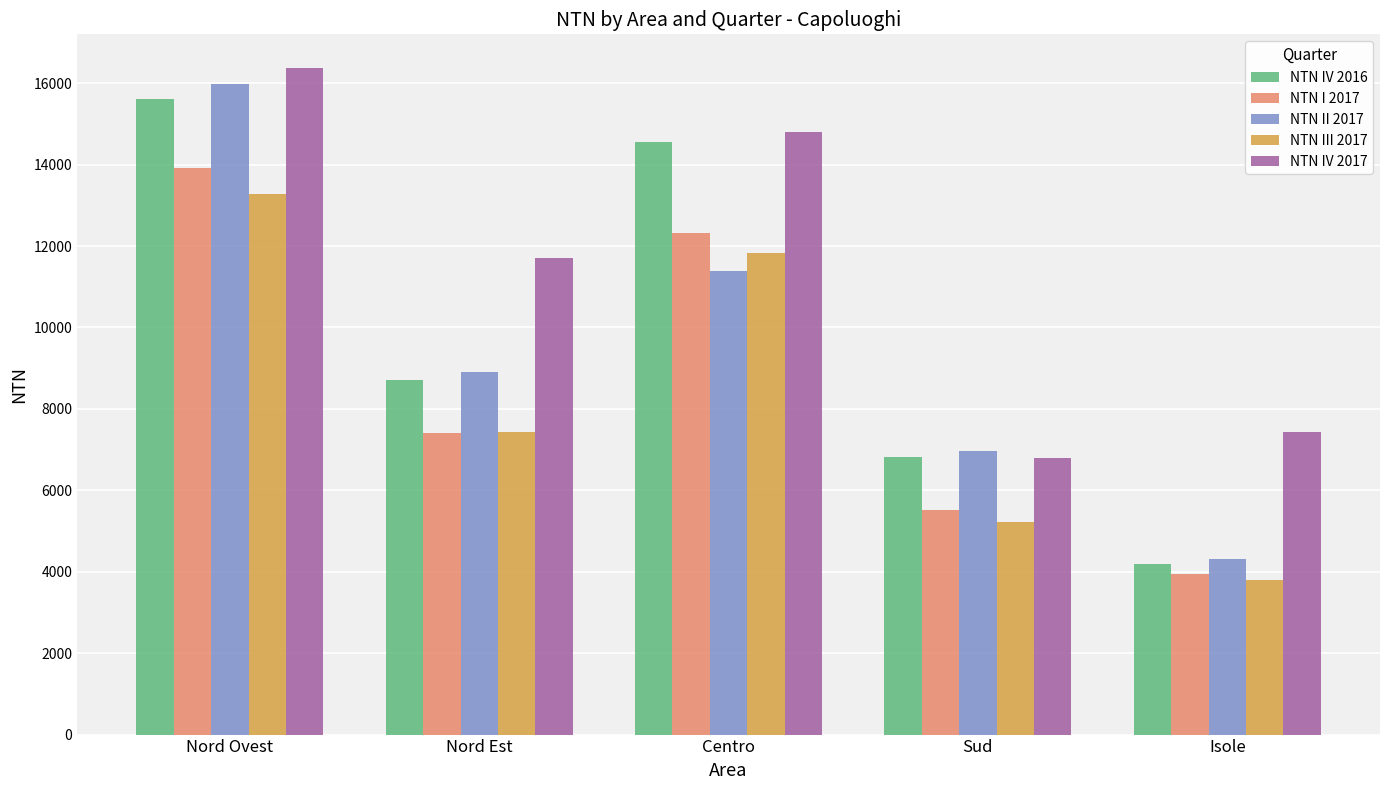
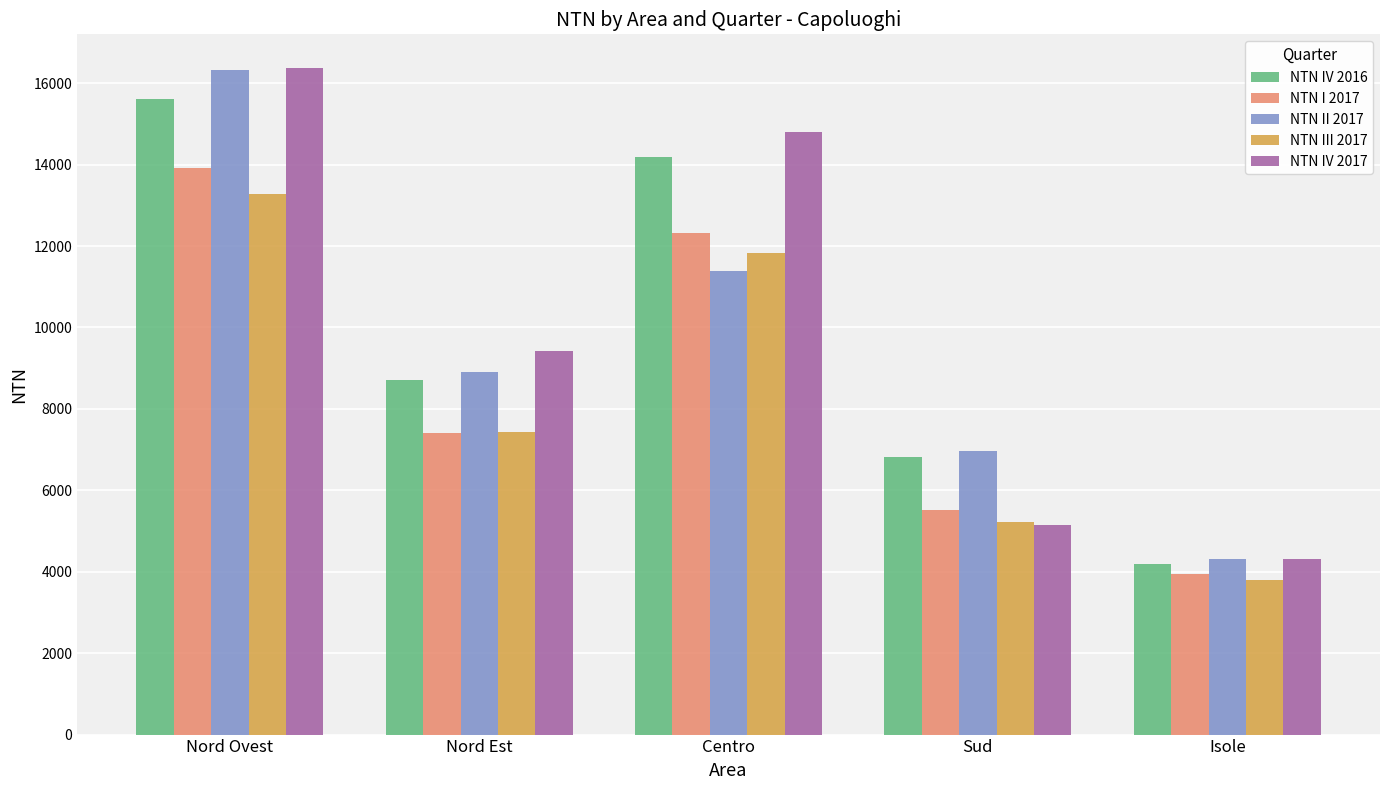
NTN II 2017, Nord Ovest: 16000 -> 16300
NTN IV 2017, Nord Est: 11700 -> 9400
NTN IV 2016, Centro: 14500 -> 14200
NTN IV 2017, Sud: 6800 -> 5200
NTN IV 2017, Isole: 7400 -> 4300
